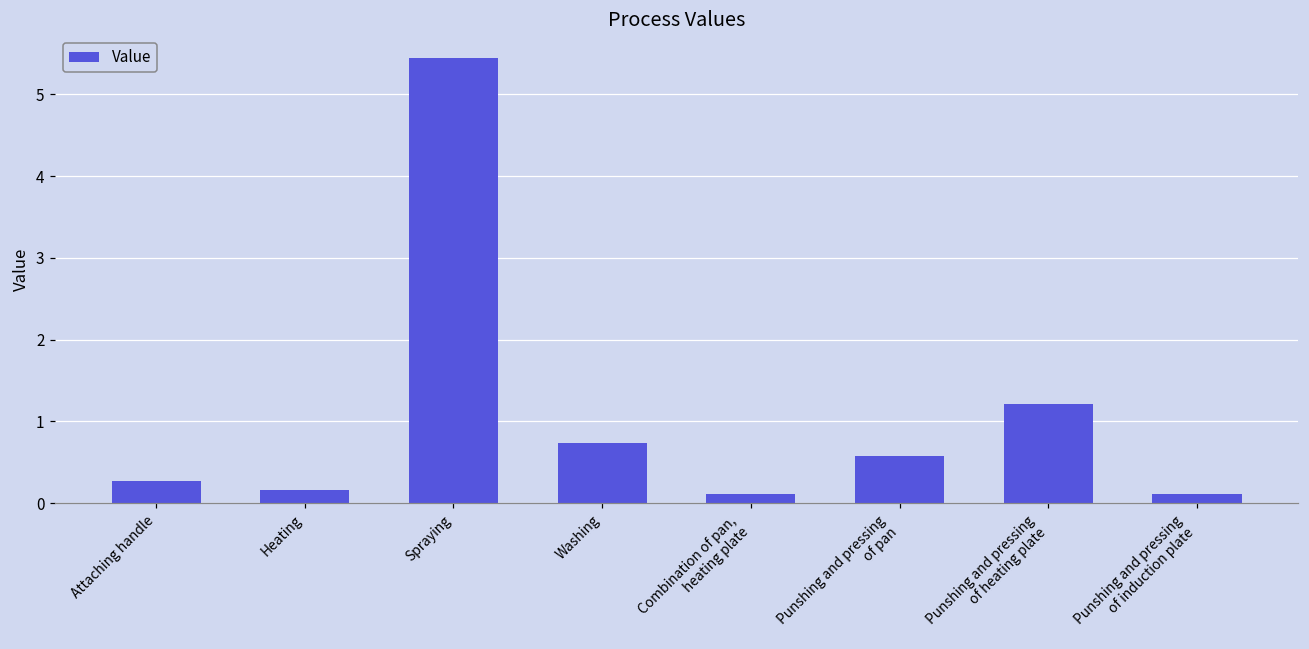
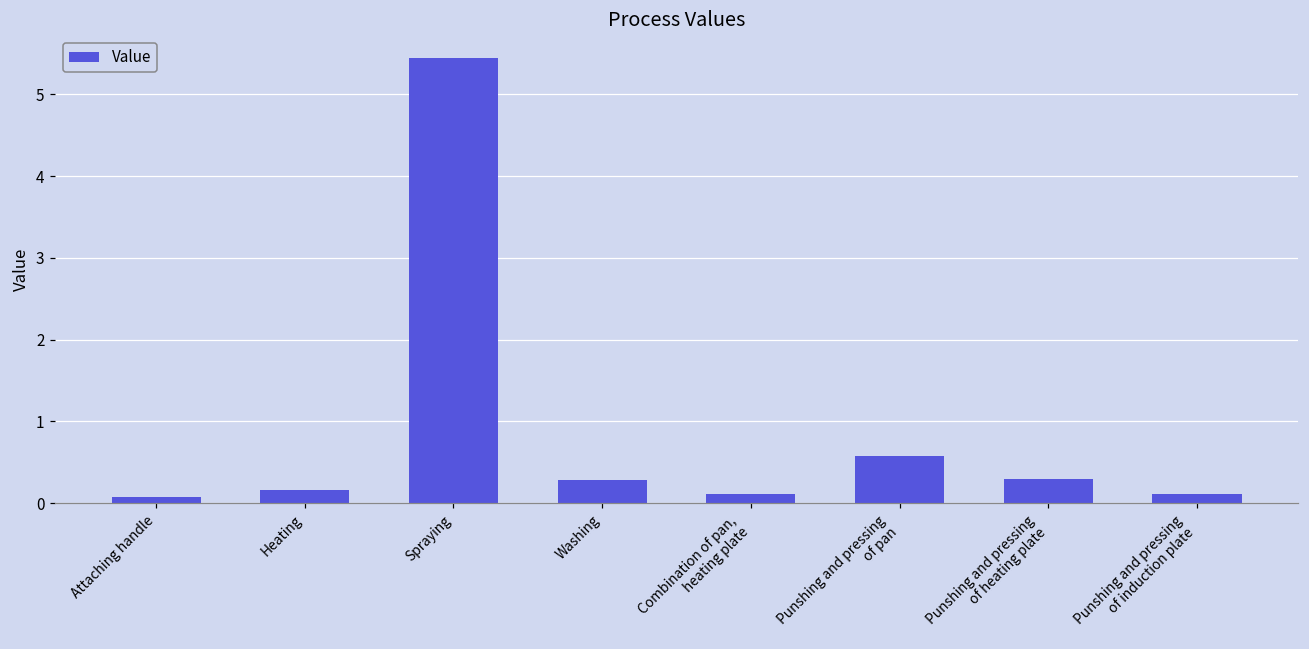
Attaching handle: 0.3 -> 0.1
Washing: 0.7 -> 0.3
Punshing and pressing of heating plate: 1.2 -> 0.3
